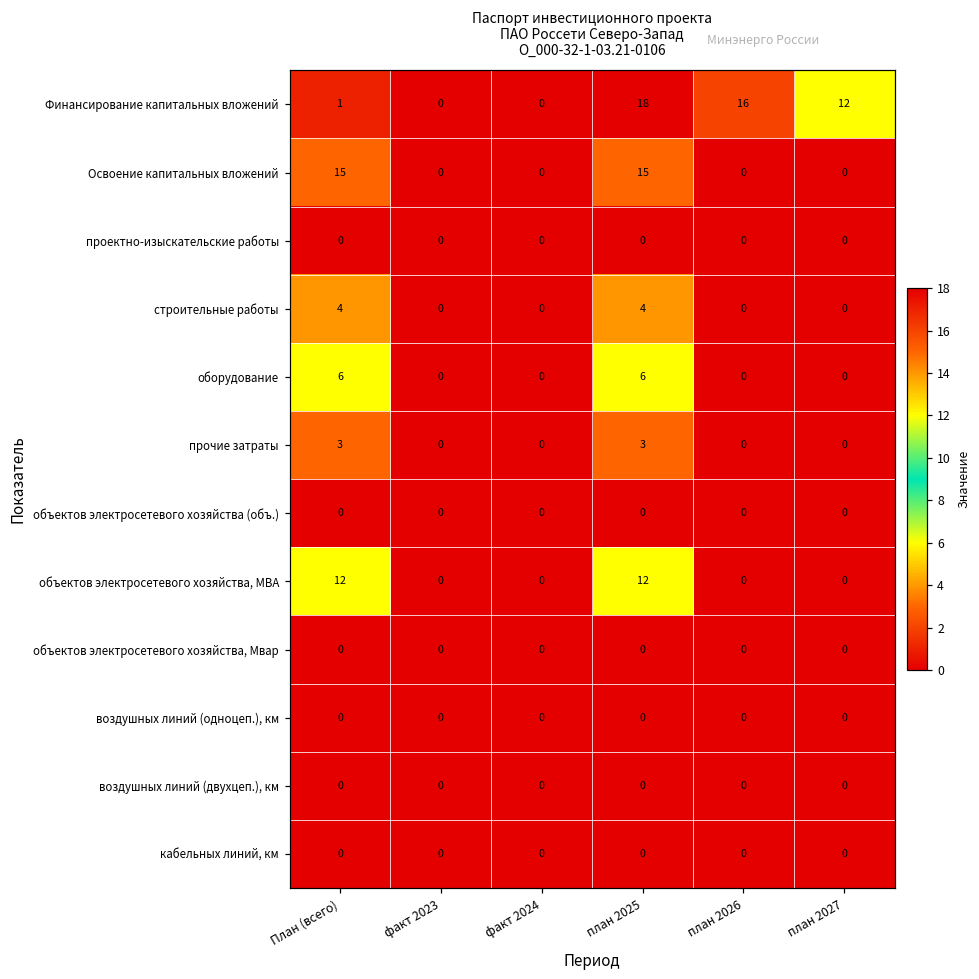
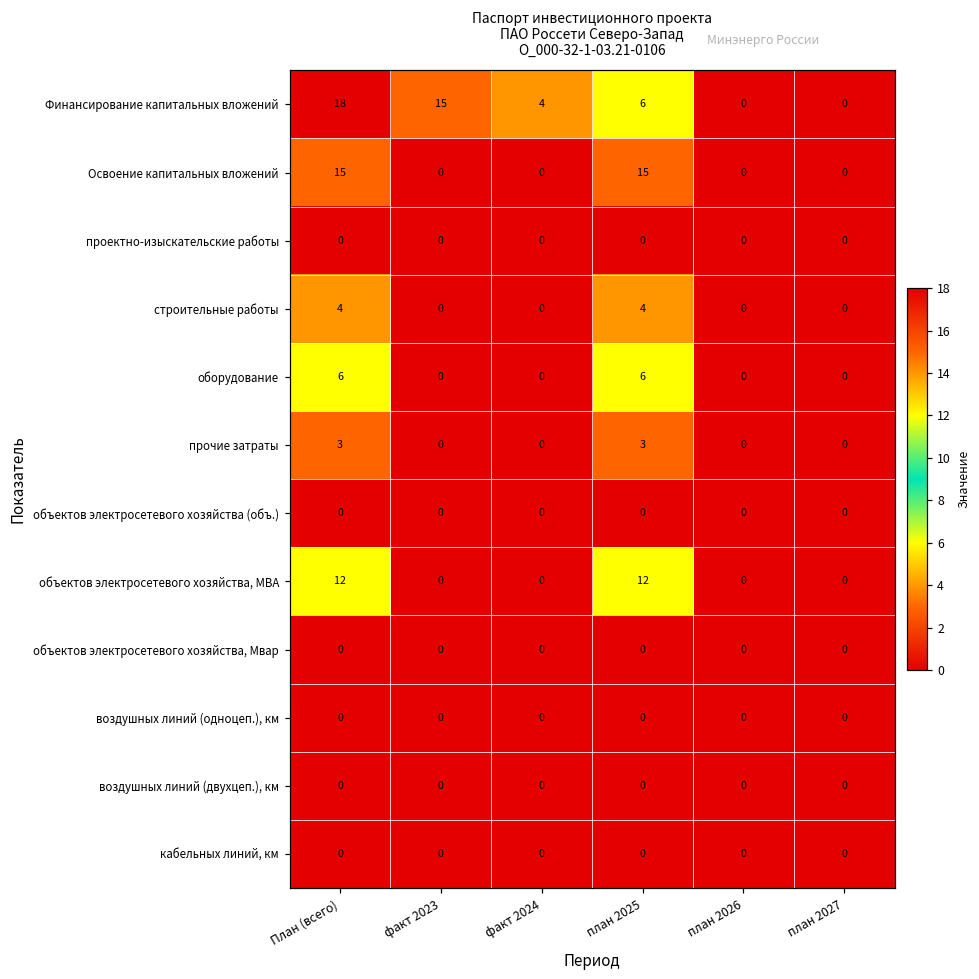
Финансирование капитальных вложений, План (всего): 1 -> 18
Финансирование капитальных вложений, факт 2023: 0 -> 15
Финансирование капитальных вложений, факт 2024: 0 -> 4
Финансирование капитальных вложений, план 2025: 18 -> 6
Финансирование капитальных вложений, план 2026: 16 -> 0
Финансирование капитальных вложений, план 2027: 12 -> 0
